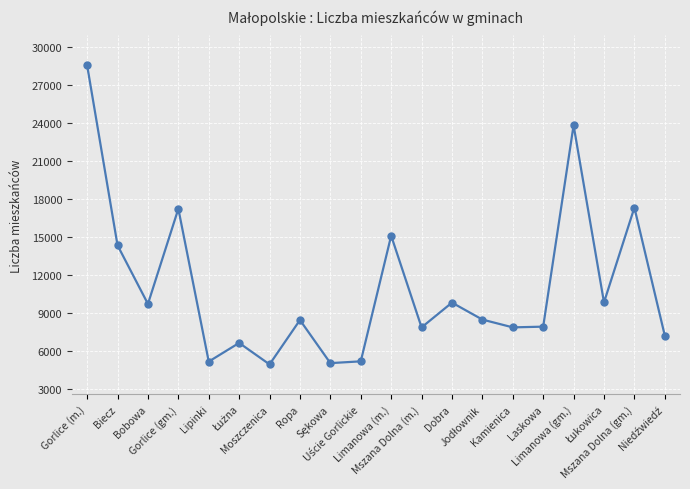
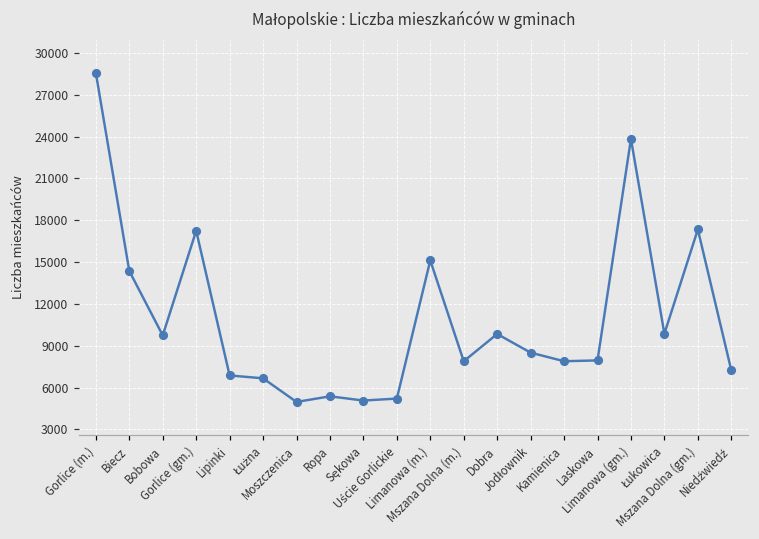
Lipinki: 5200 -> 6900
Ropa: 8500 -> 5400
